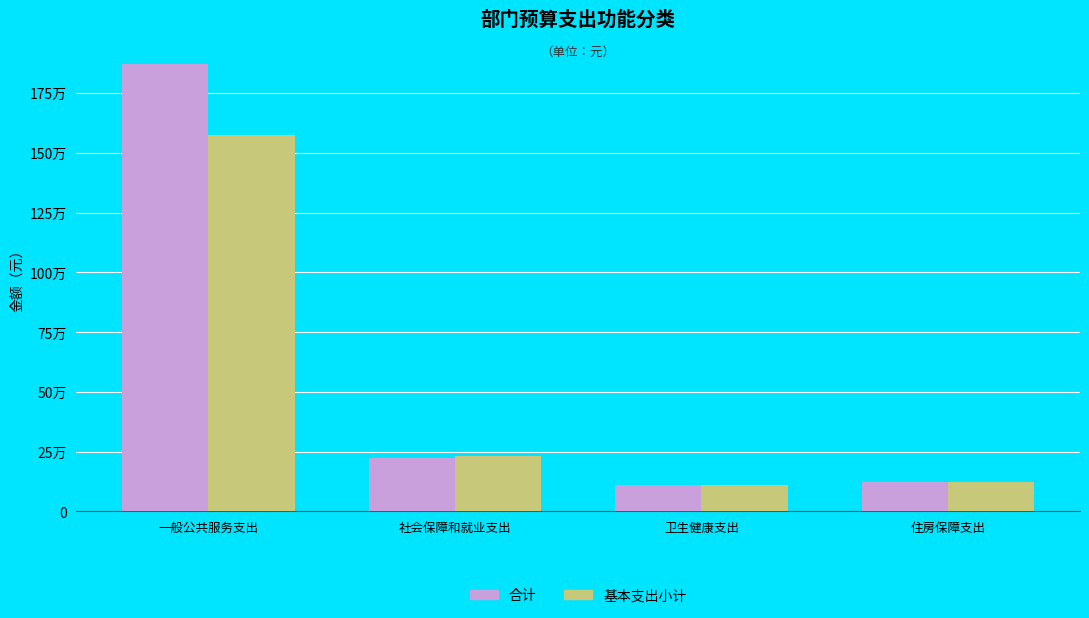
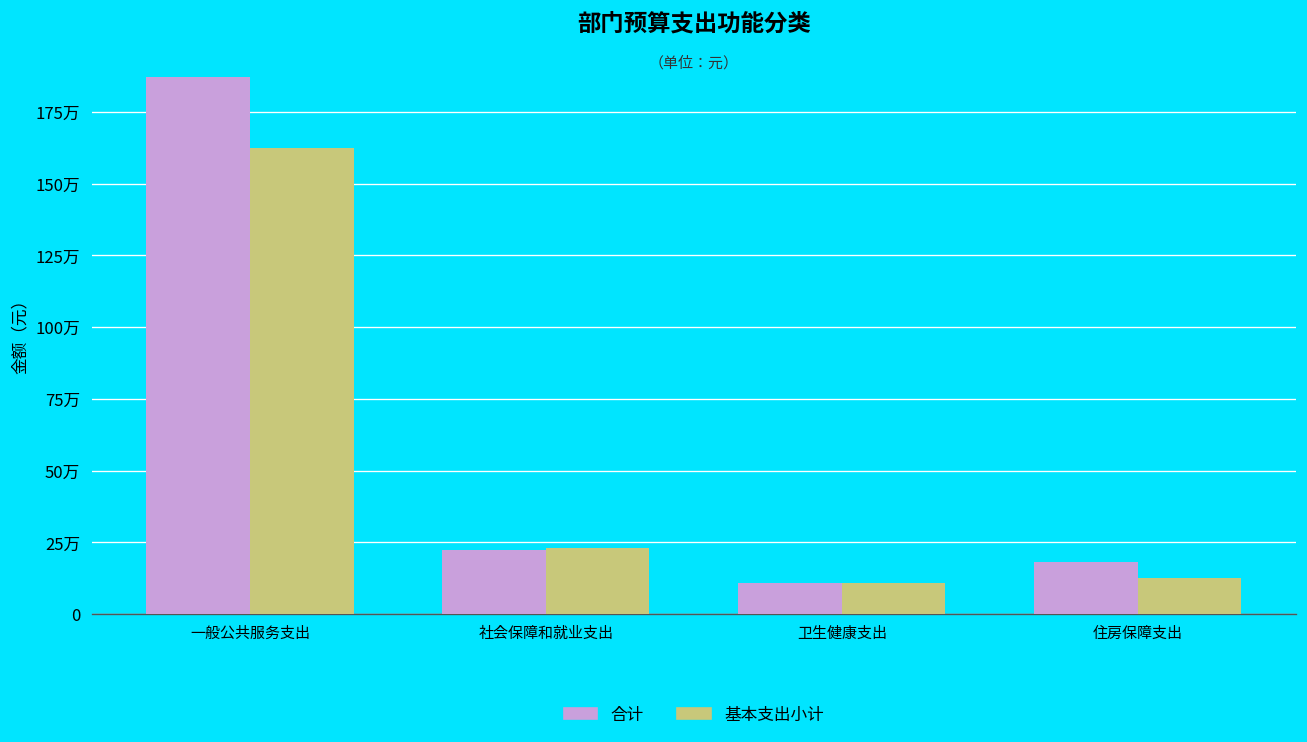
基本支出小计, 一般公共服务支出: 157万 -> 162万
合计, 住房保障支出: 12万 -> 18万
